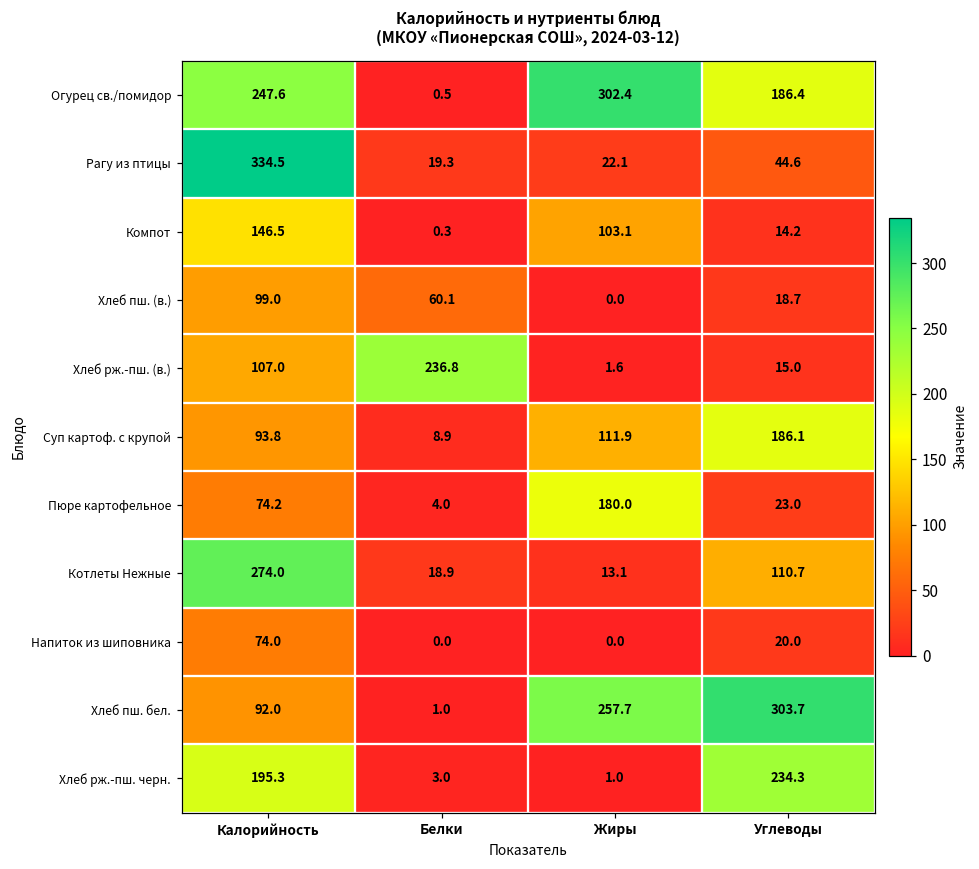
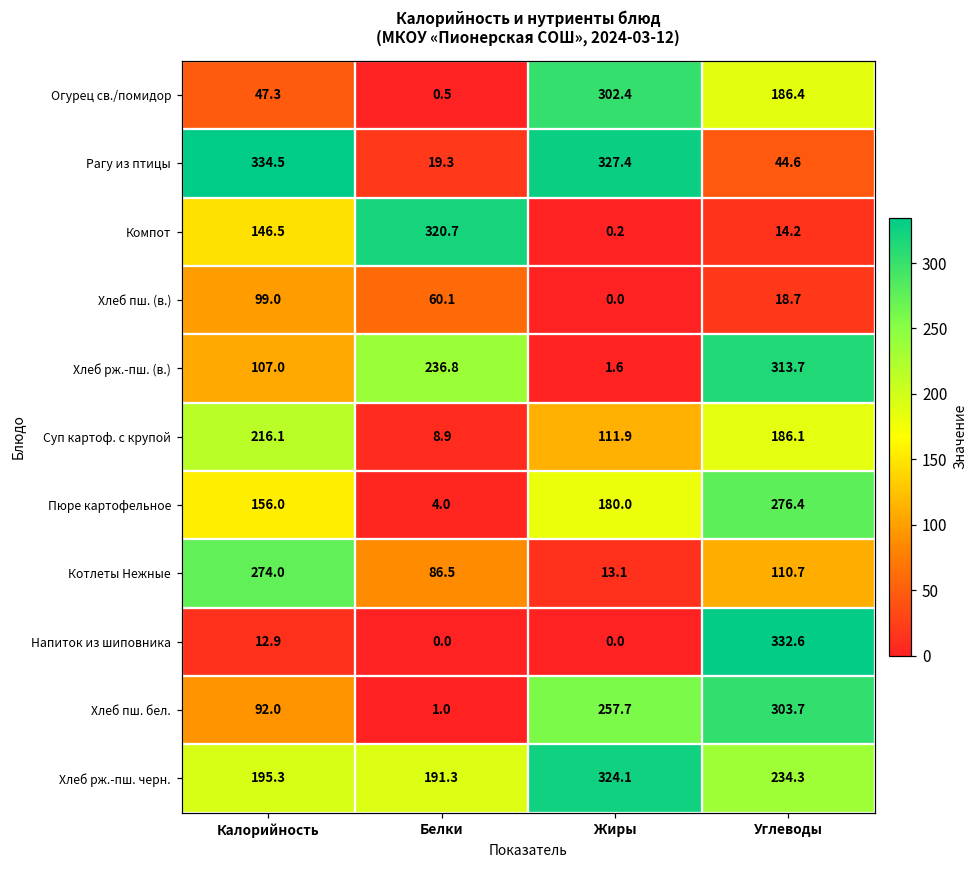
Огурец св./помидор, Калорийность: 247.6 -> 47.3
Рагу из птицы, Жиры: 22.1 -> 327.4
Компот, Белки: 0.3 -> 320.7
Компот, Жиры: 103.1 -> 0.2
Хлеб рж.-пш. (в.), Углеводы: 15.0 -> 313.7
Суп картоф. с крупой, Калорийность: 93.8 -> 216.1
Пюре картофельное, Калорийность: 74.2 -> 156.0
Пюре картофельное, Углеводы: 23.0 -> 276.4
Котлеты Нежные, Белки: 18.9 -> 86.5
Напиток из шиповника, Калорийность: 74.0 -> 12.9
Напиток из шиповника, Углеводы: 20.0 -> 332.6
Хлеб рж.-пш. черн., Белки: 3.0 -> 191.3
Хлеб рж.-пш. черн., Жиры: 1.0 -> 324.1
